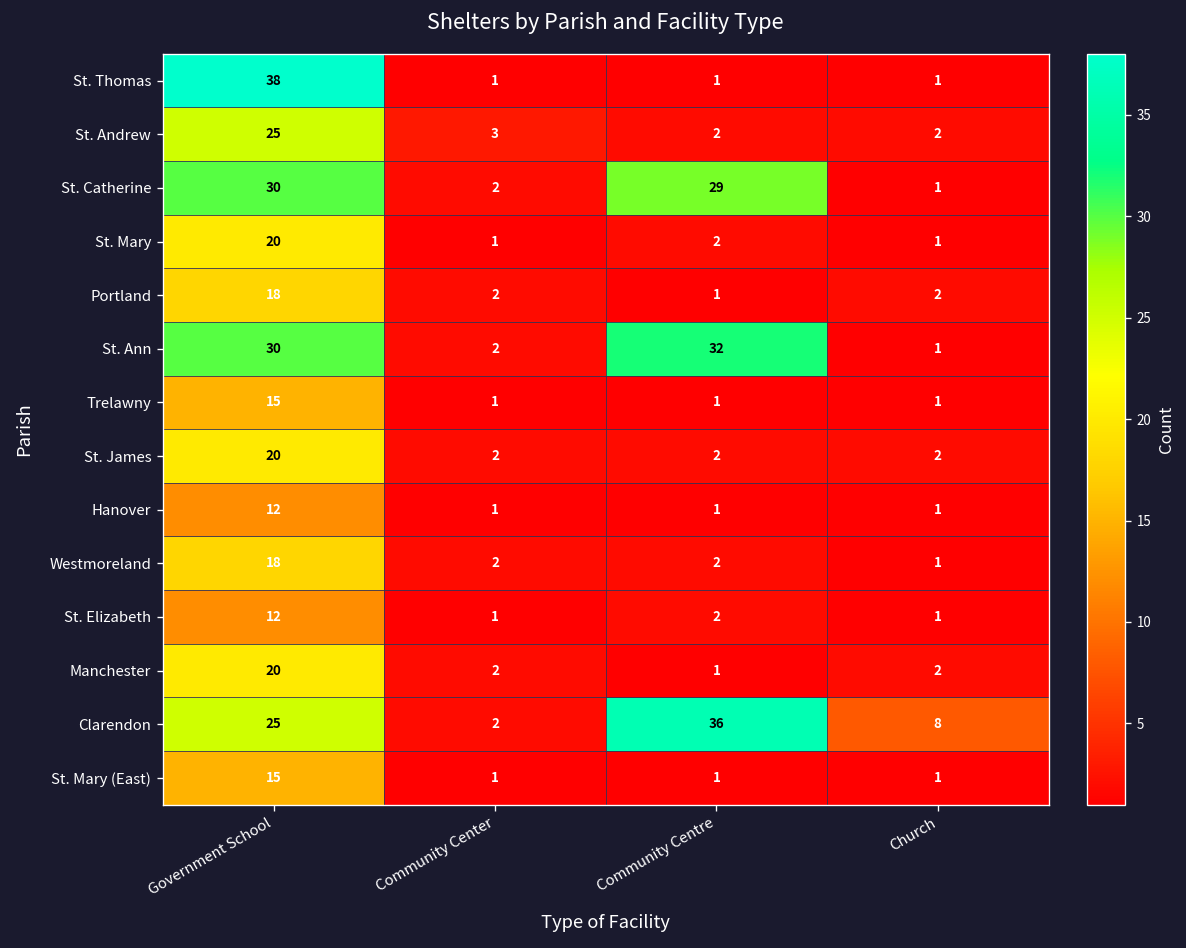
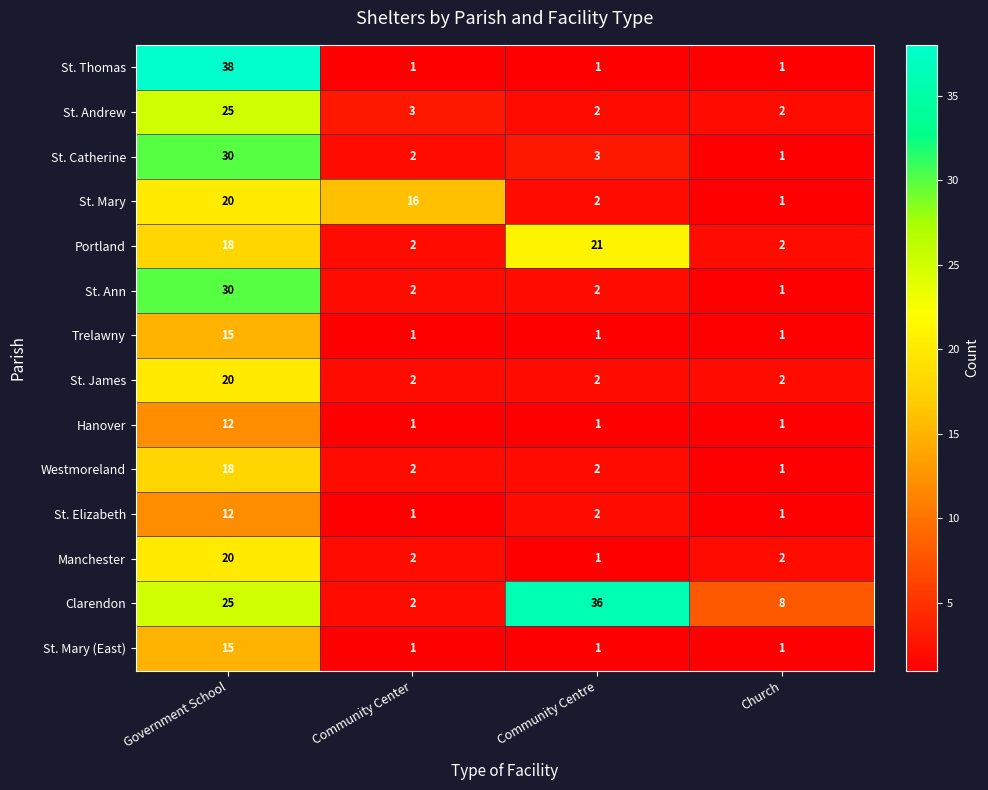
St. Catherine, Community Centre: 29 -> 3
St. Mary, Community Center: 1 -> 16
Portland, Community Centre: 1 -> 21
St. Ann, Community Centre: 32 -> 2
